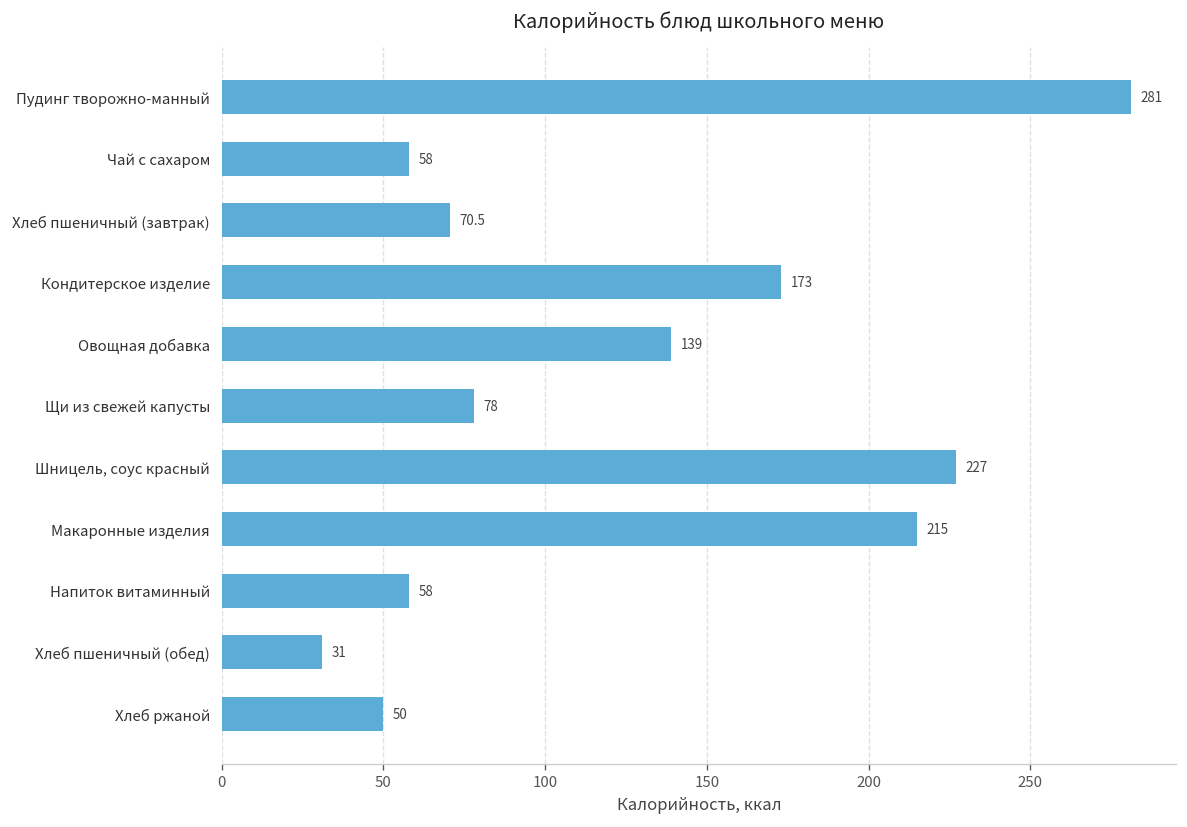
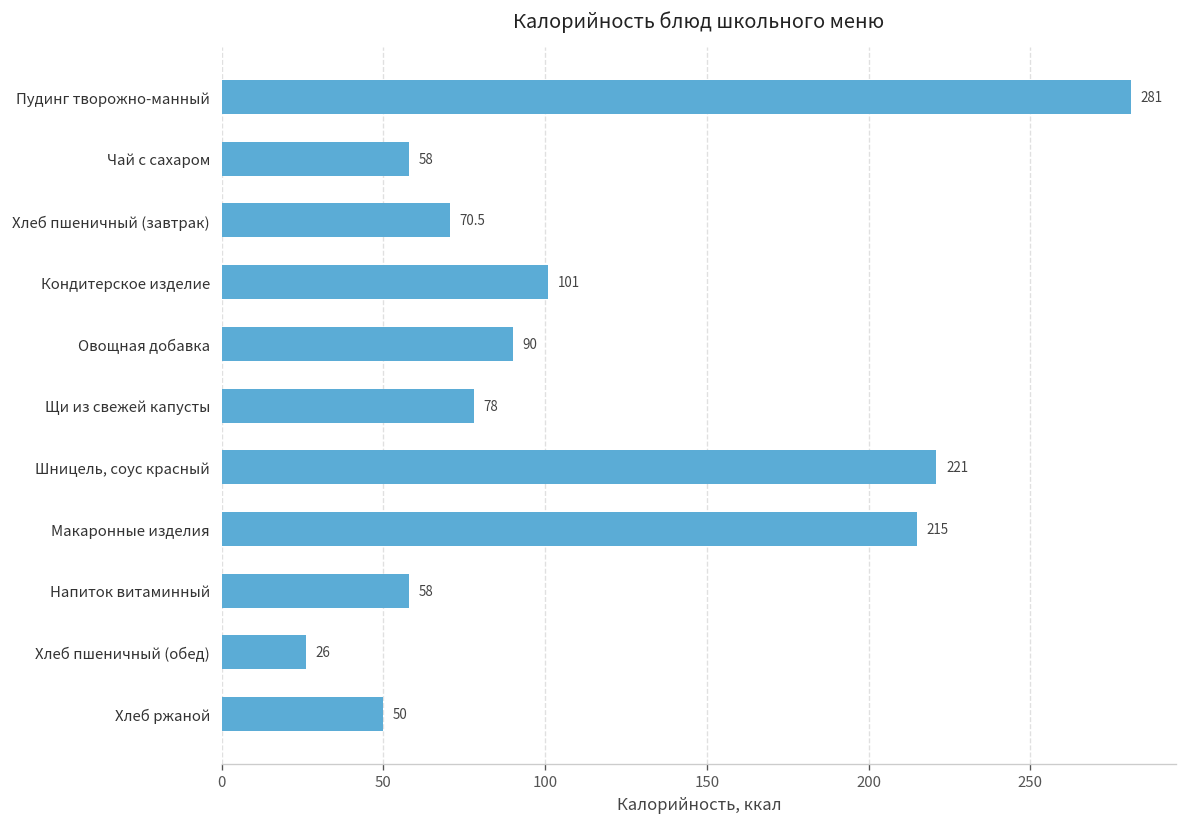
Кондитерское изделие: 173 -> 101
Овощная добавка: 139 -> 90
Шницель, соус красный: 227 -> 221
Хлеб пшеничный (обед): 31 -> 26
